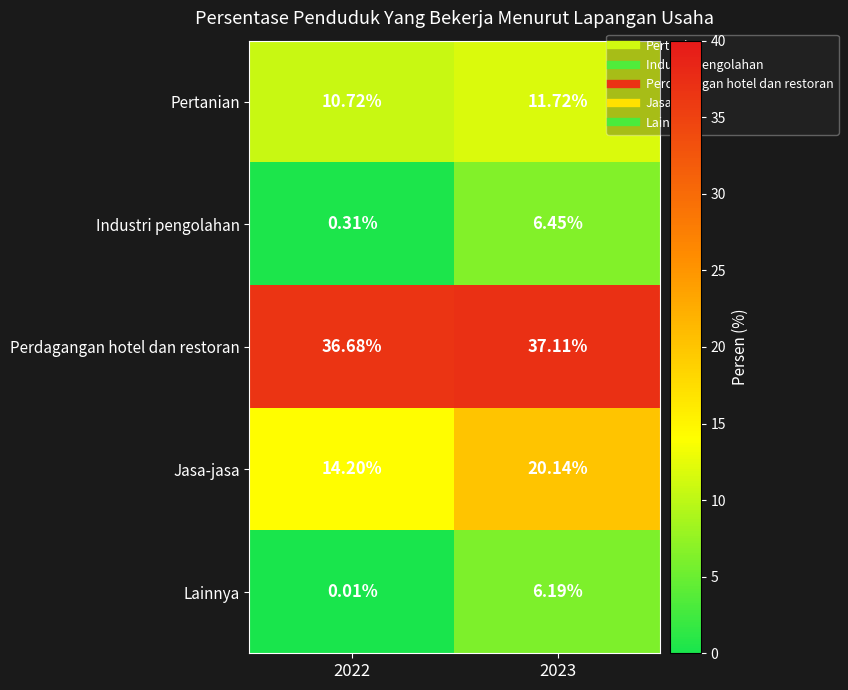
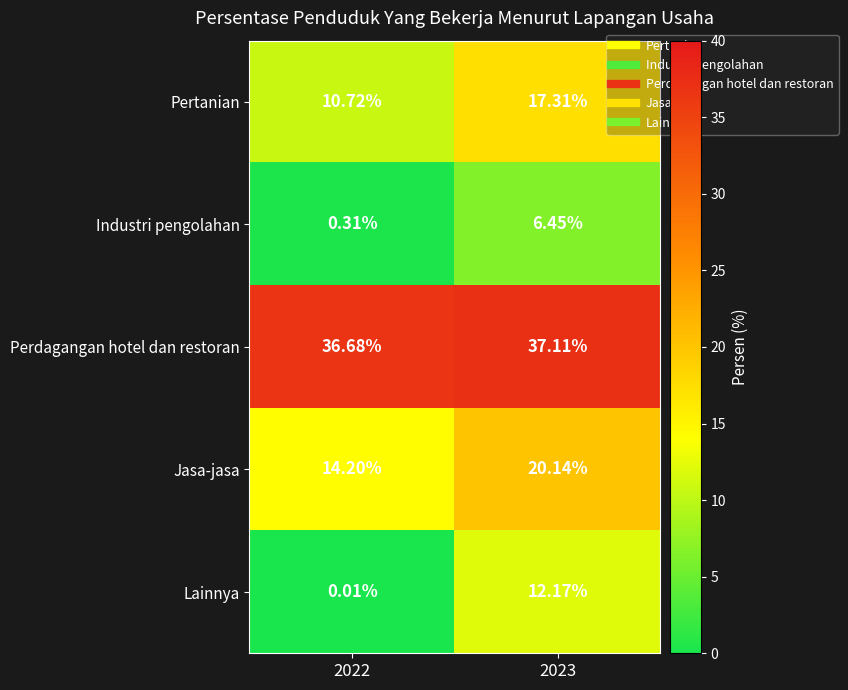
Pertanian, 2023: 11.72% -> 17.31%
Lainnya, 2023: 6.19% -> 12.17%
